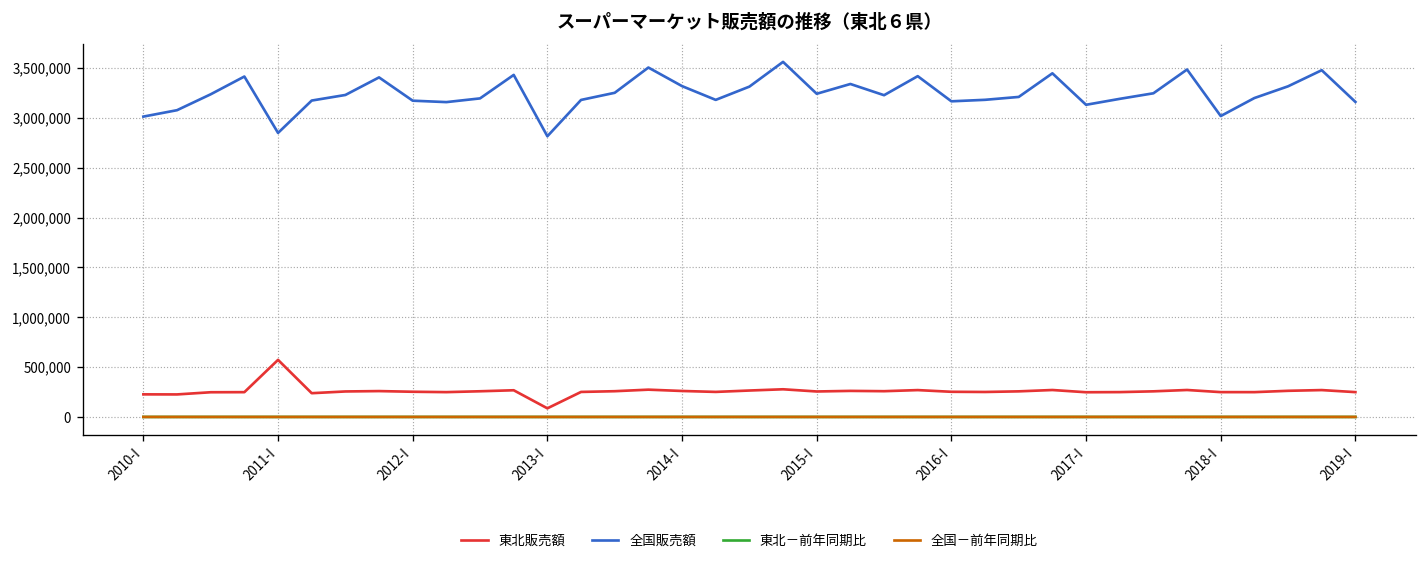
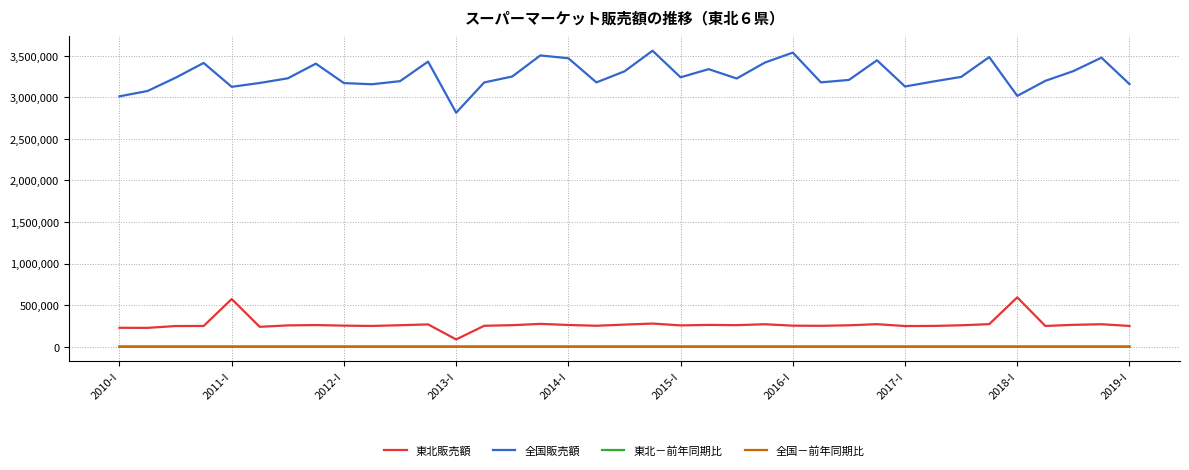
全国販売額, 2011-I: 2,800,000 -> 3,100,000
全国販売額, 2014-I: 3,300,000 -> 3,500,000
全国販売額, 2016-I: 3,200,000 -> 3,500,000
東北販売額, 2018-I: 200,000 -> 600,000
